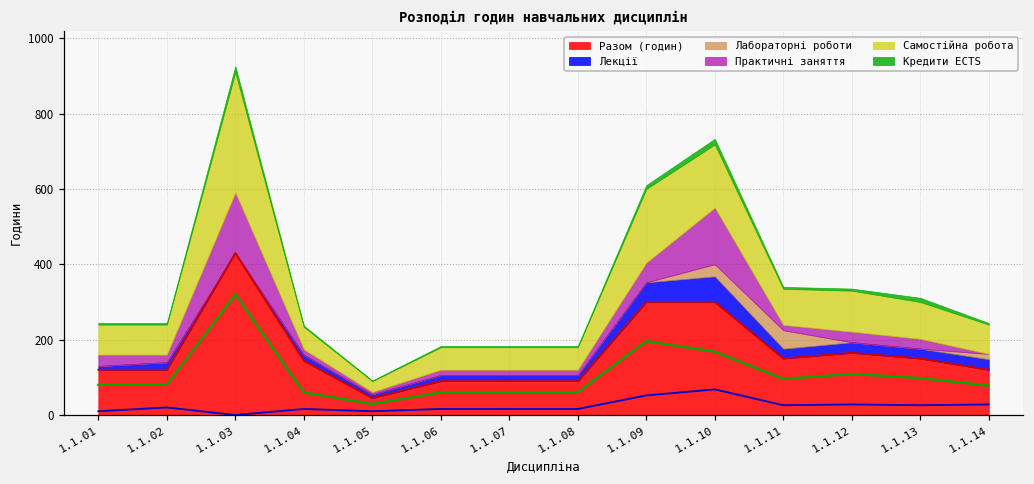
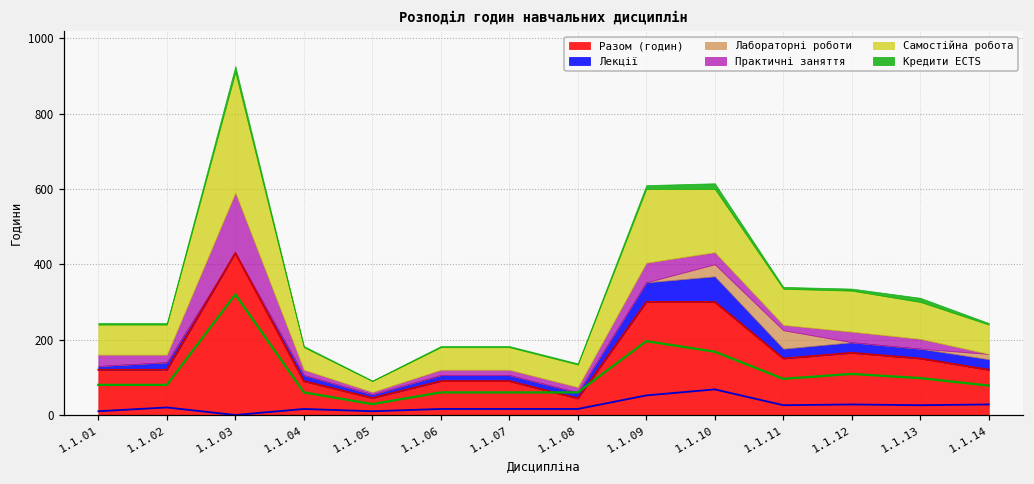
Разом (годин), 1.1.04: 140 -> 90
Разом (годин), 1.1.08: 90 -> 40
Практичні заняття, 1.1.10: 150 -> 30
